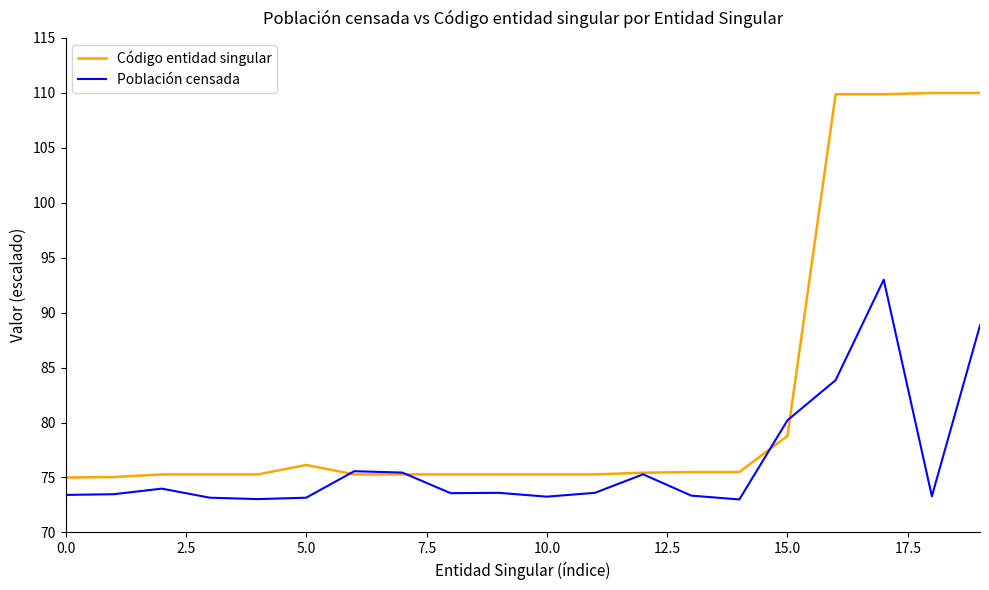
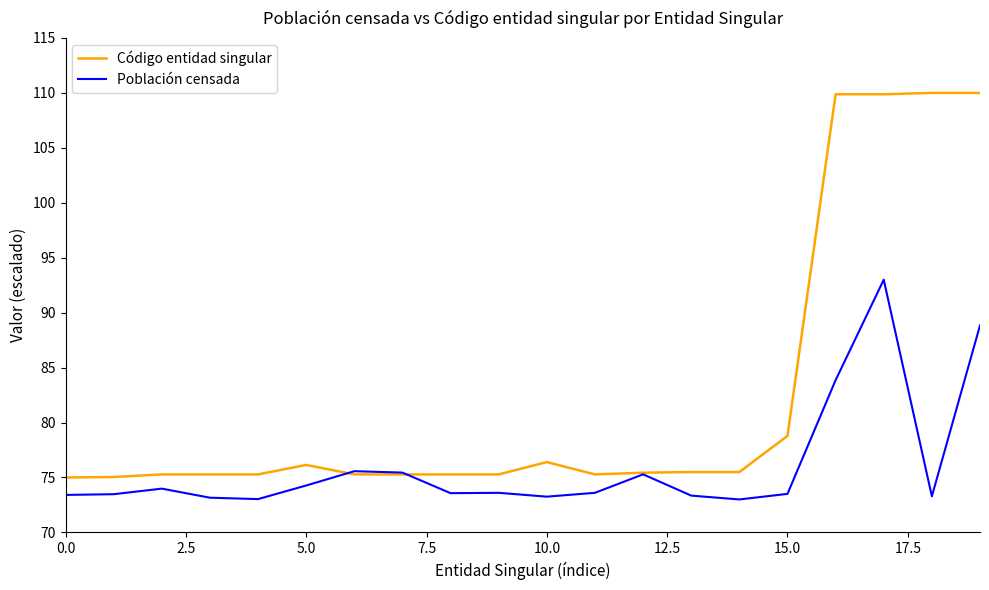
Población censada, 5.0: 73.2 -> 74.3
Código entidad singular, 10.0: 75.3 -> 76.4
Población censada, 15.0: 80.2 -> 73.5
